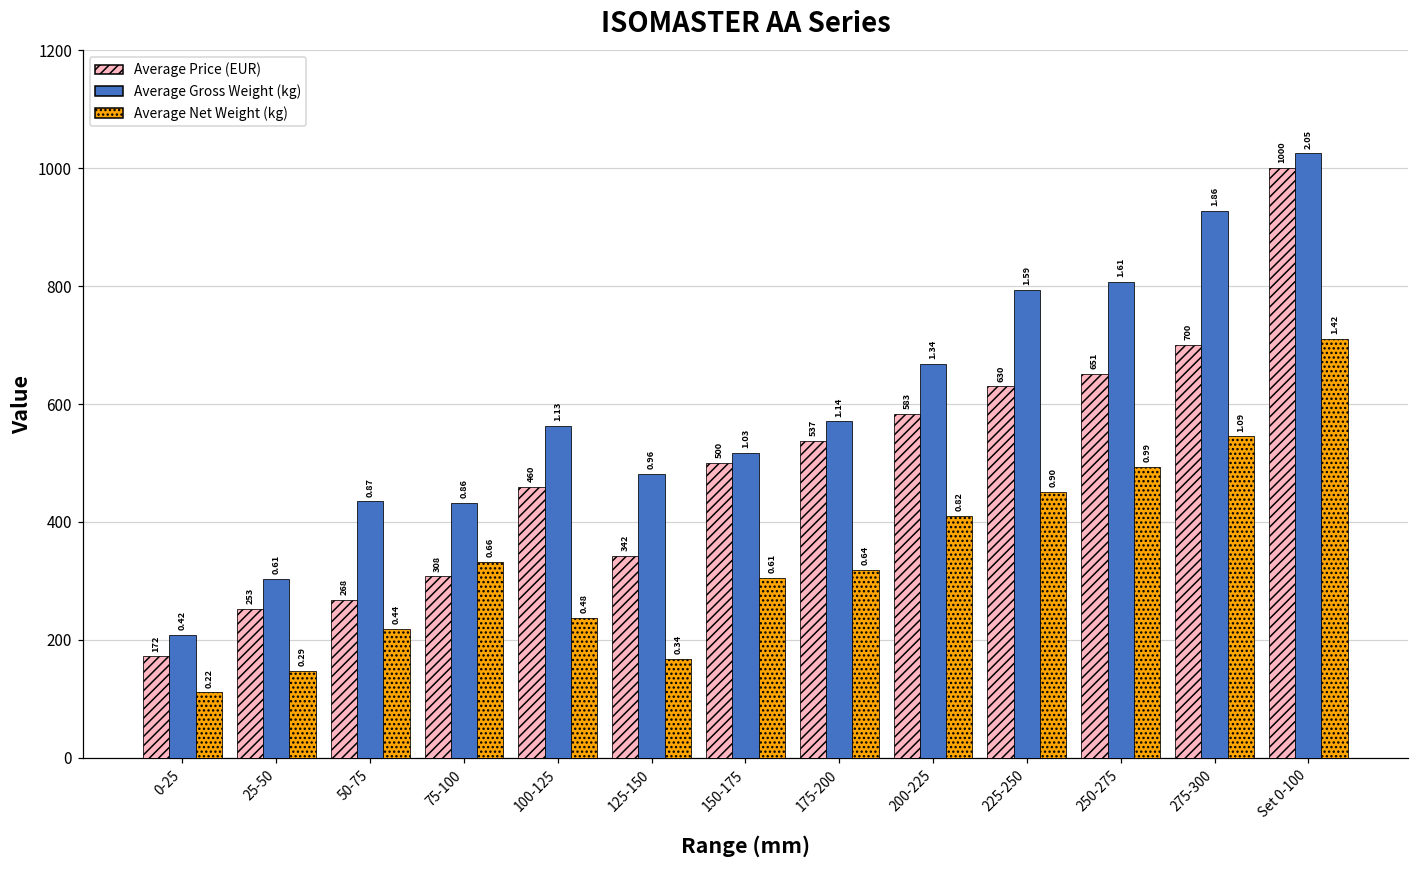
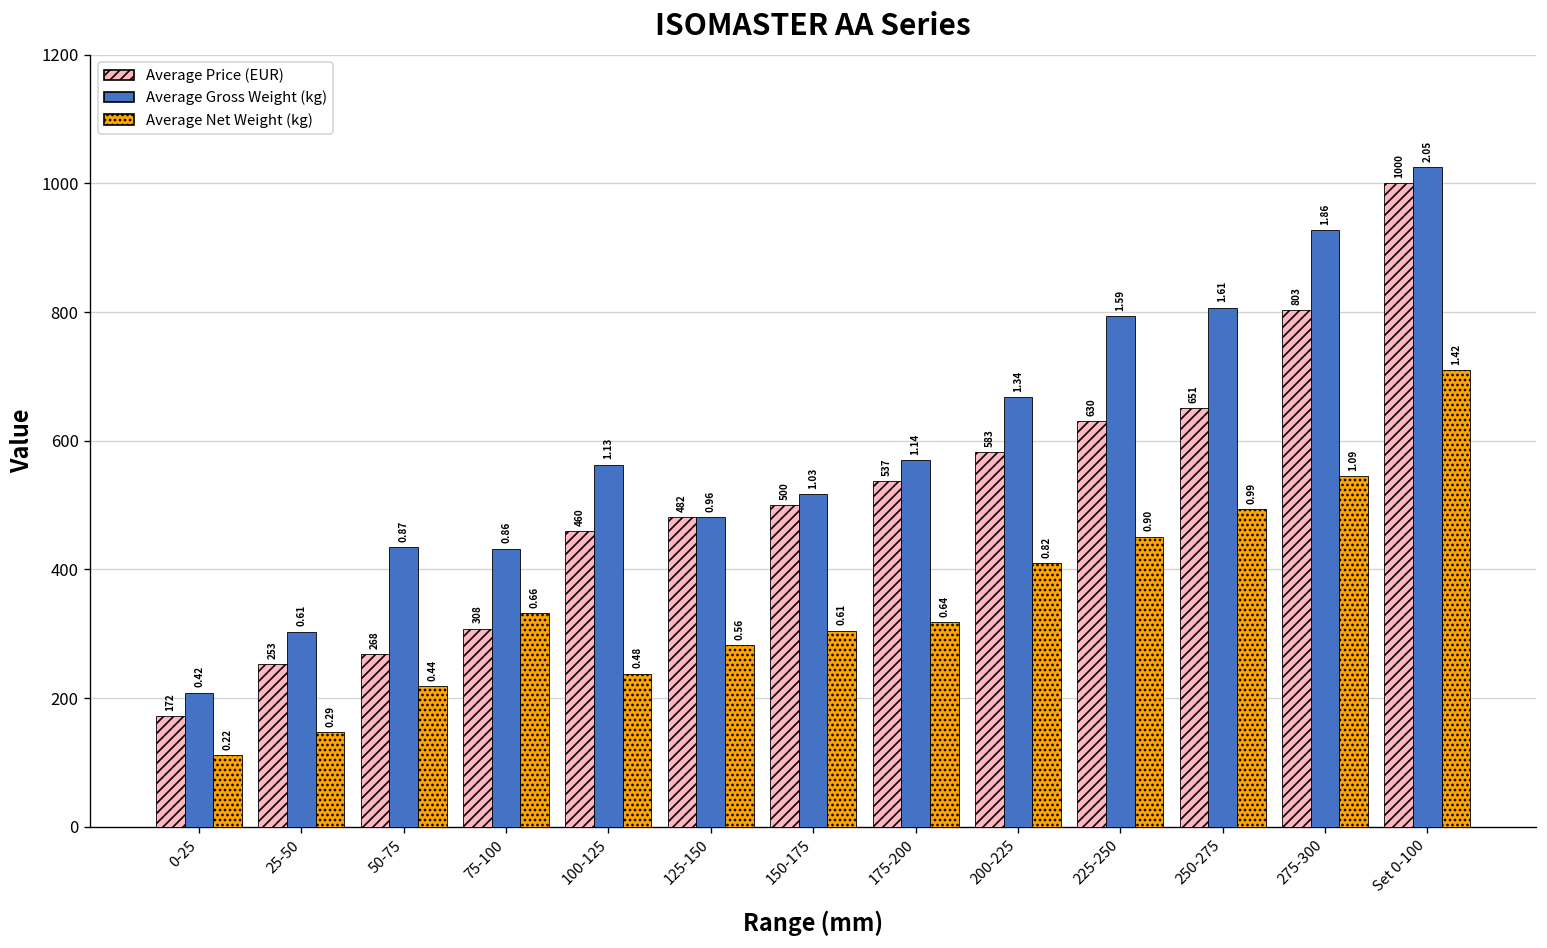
Average Price (EUR), 125-150: 342 -> 482
Average Net Weight (kg), 125-150: 0.34 -> 0.56
Average Price (EUR), 275-300: 700 -> 803
